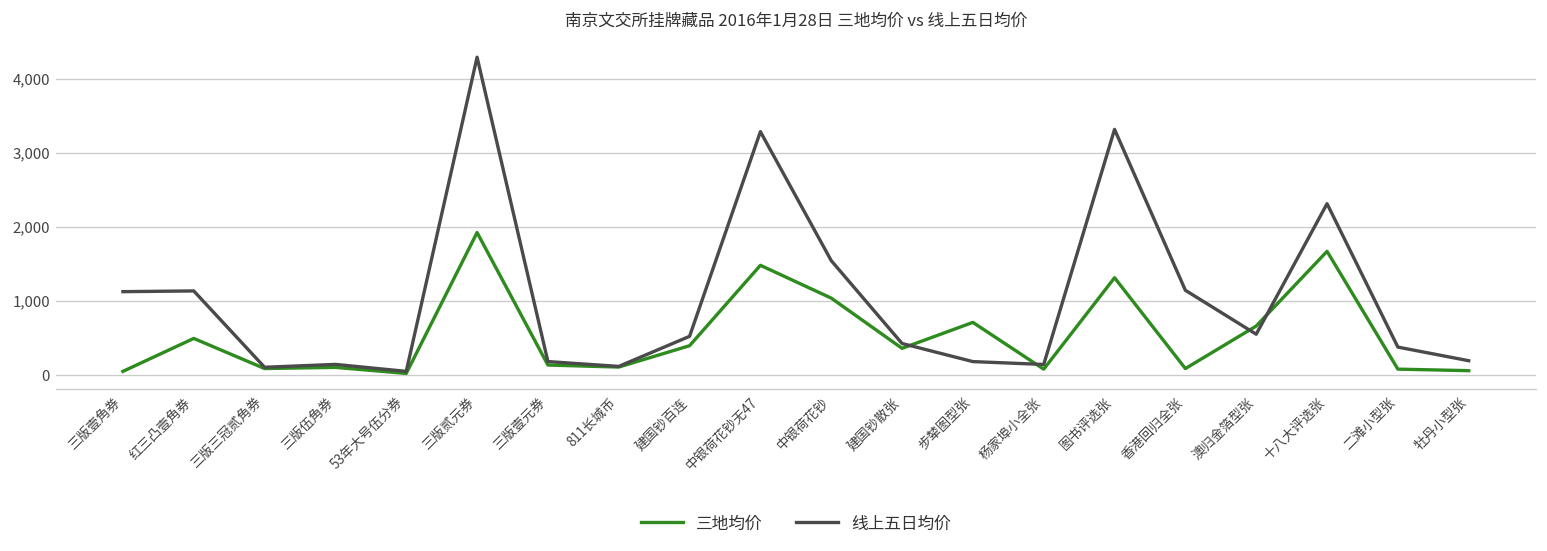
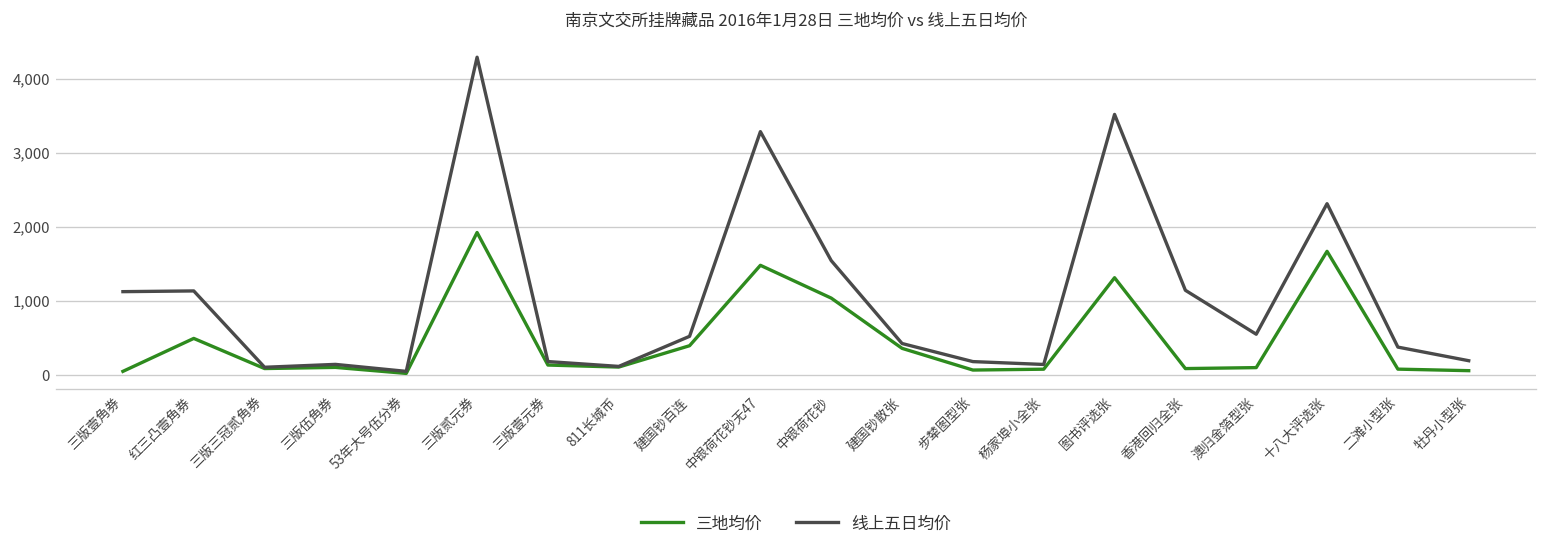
三地均价, 步辇图型张: 700 -> 100
线上五日均价, 图书评选张: 3,300 -> 3,500
三地均价, 澳归金箔型张: 700 -> 100
